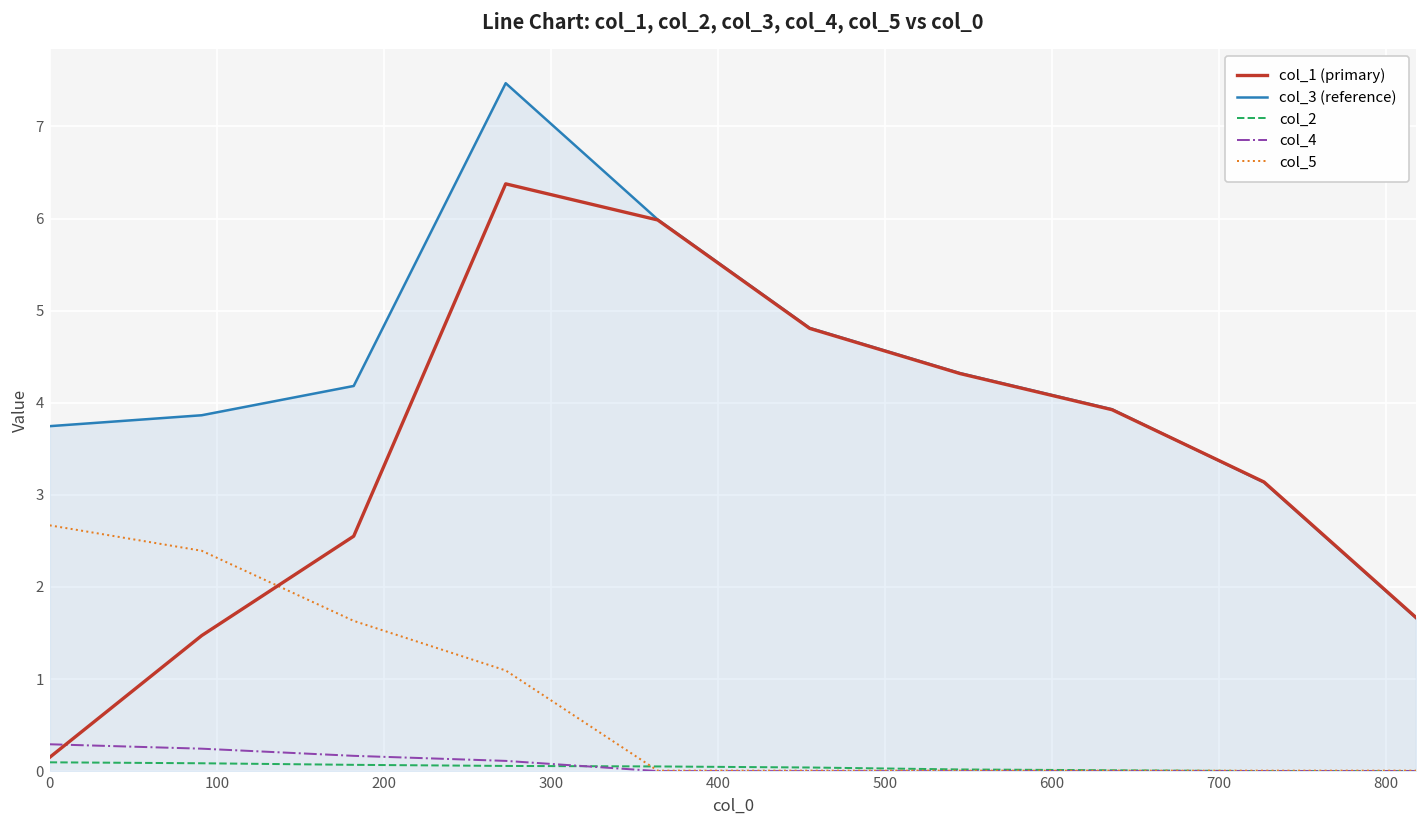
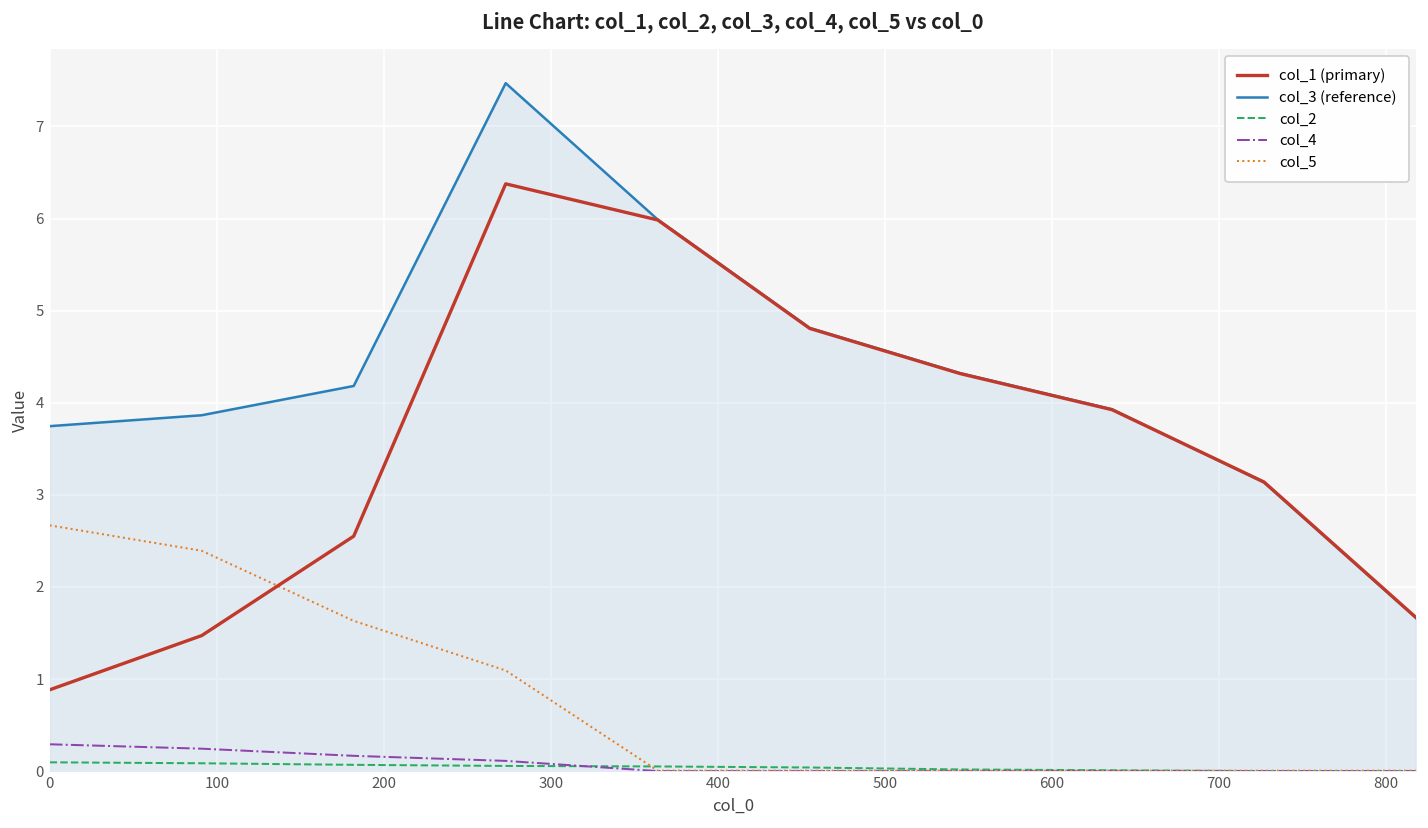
col_1 (primary), 0: 0.1 -> 0.9
